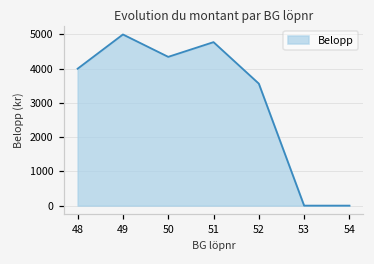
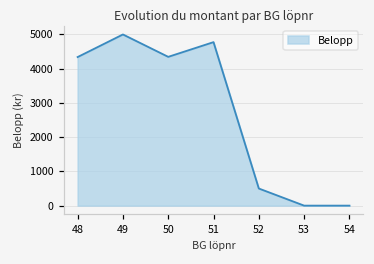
48: 4000 -> 4300
52: 3600 -> 500
